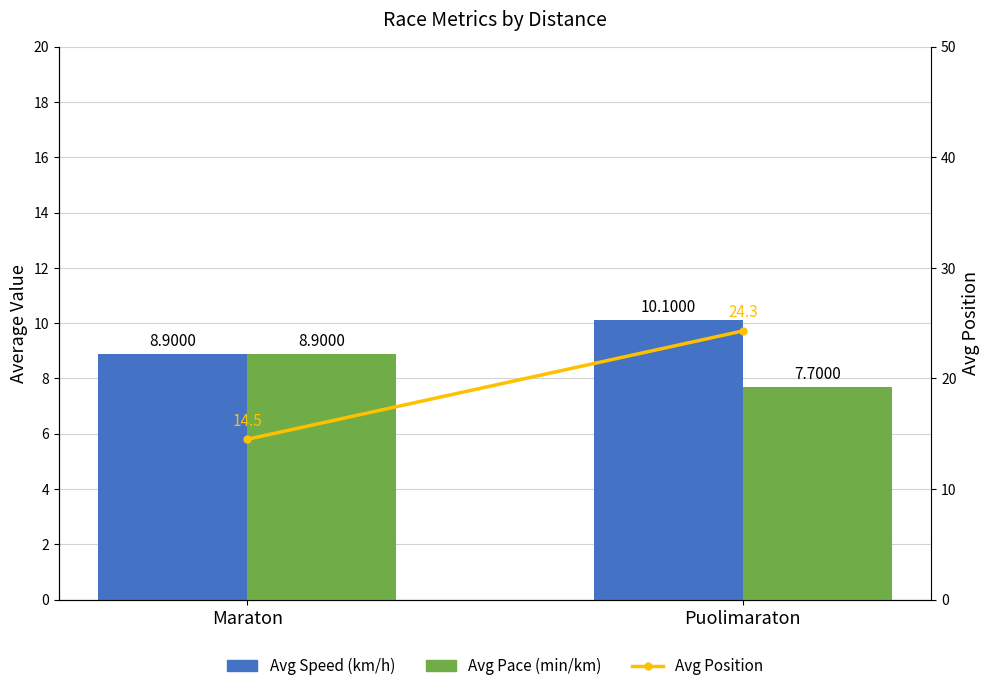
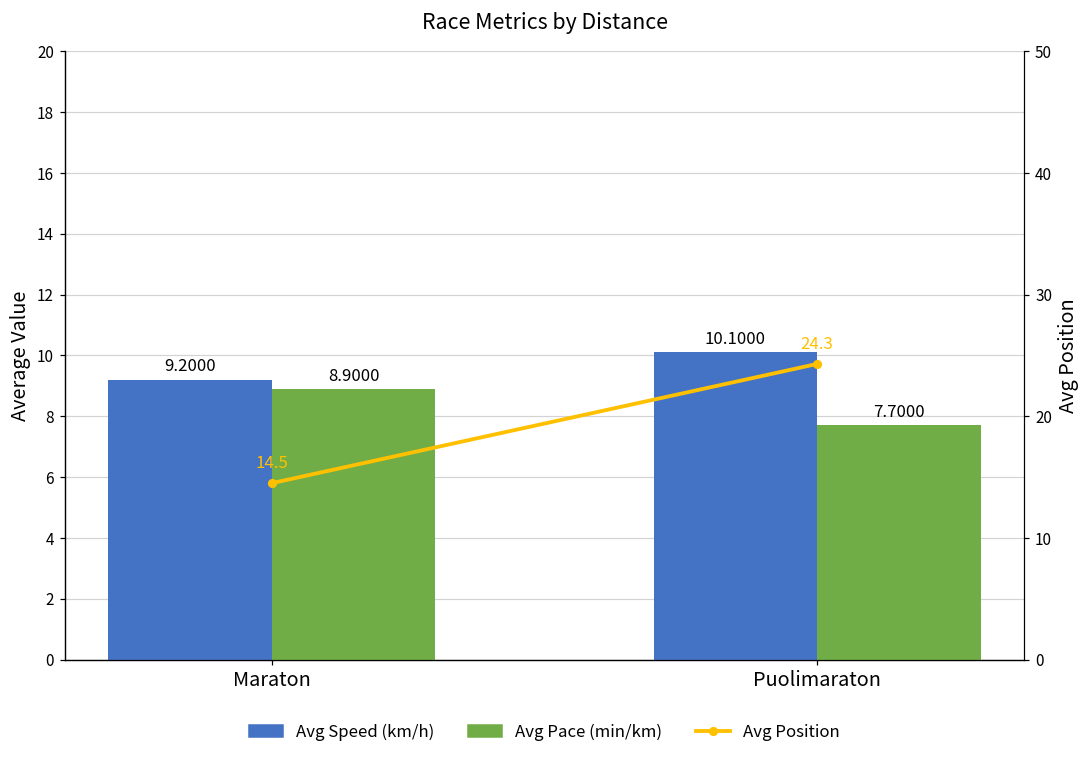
Avg Speed (km/h), Maraton: 8.9000 -> 9.2000
